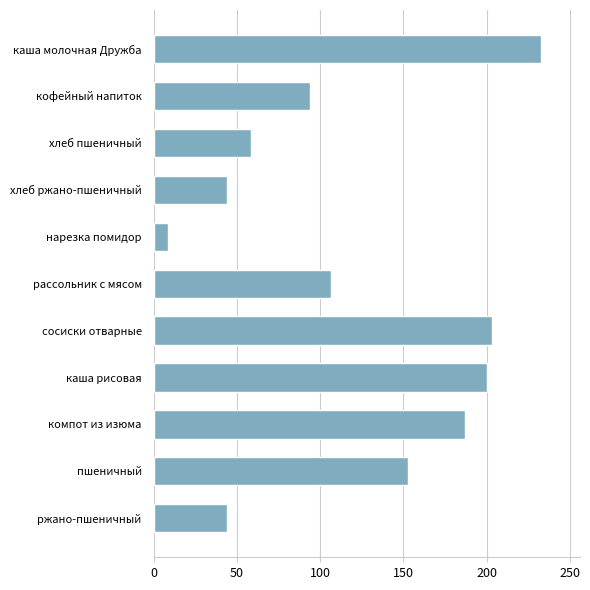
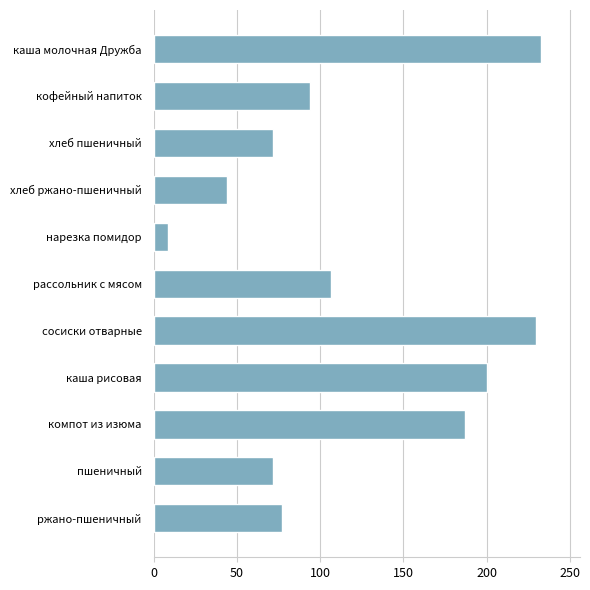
хлеб пшеничный: 59 -> 72
сосиски отварные: 203 -> 230
пшеничный: 153 -> 72
ржано-пшеничный: 44 -> 77
